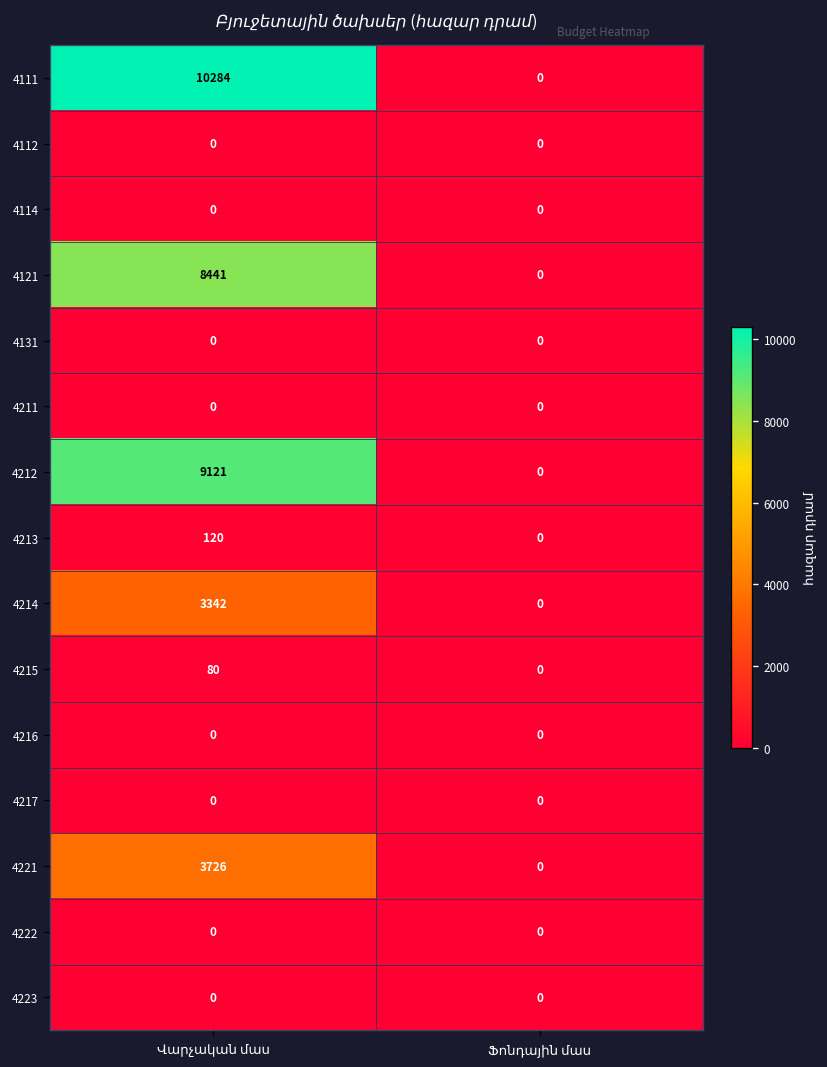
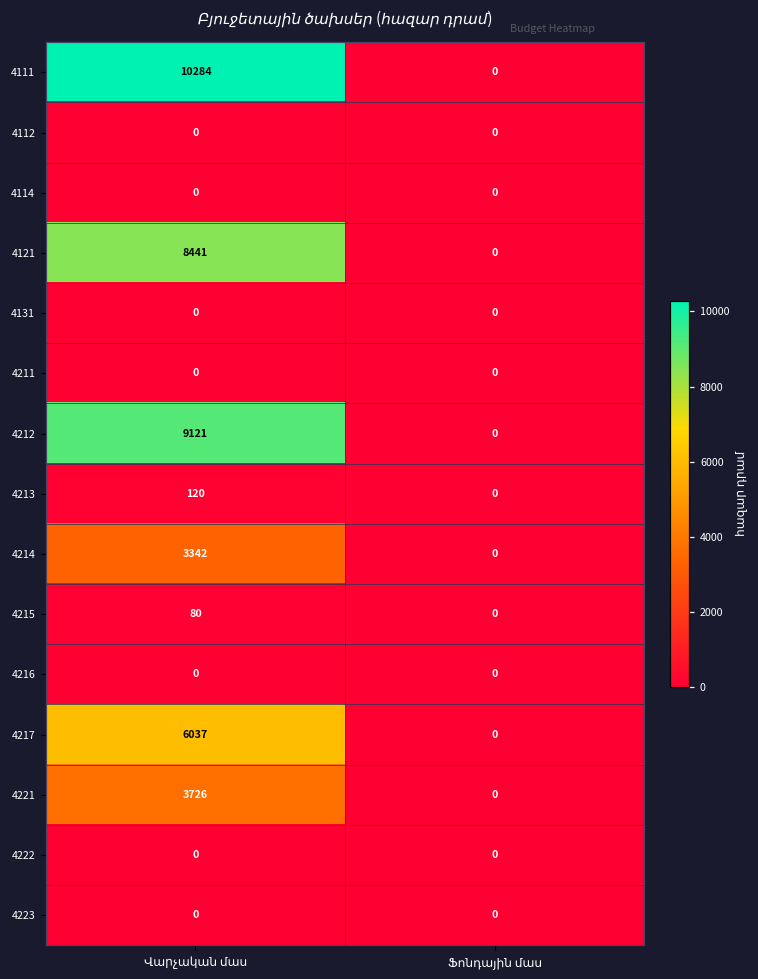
4217, Վարչական մաս: 0 -> 6037
